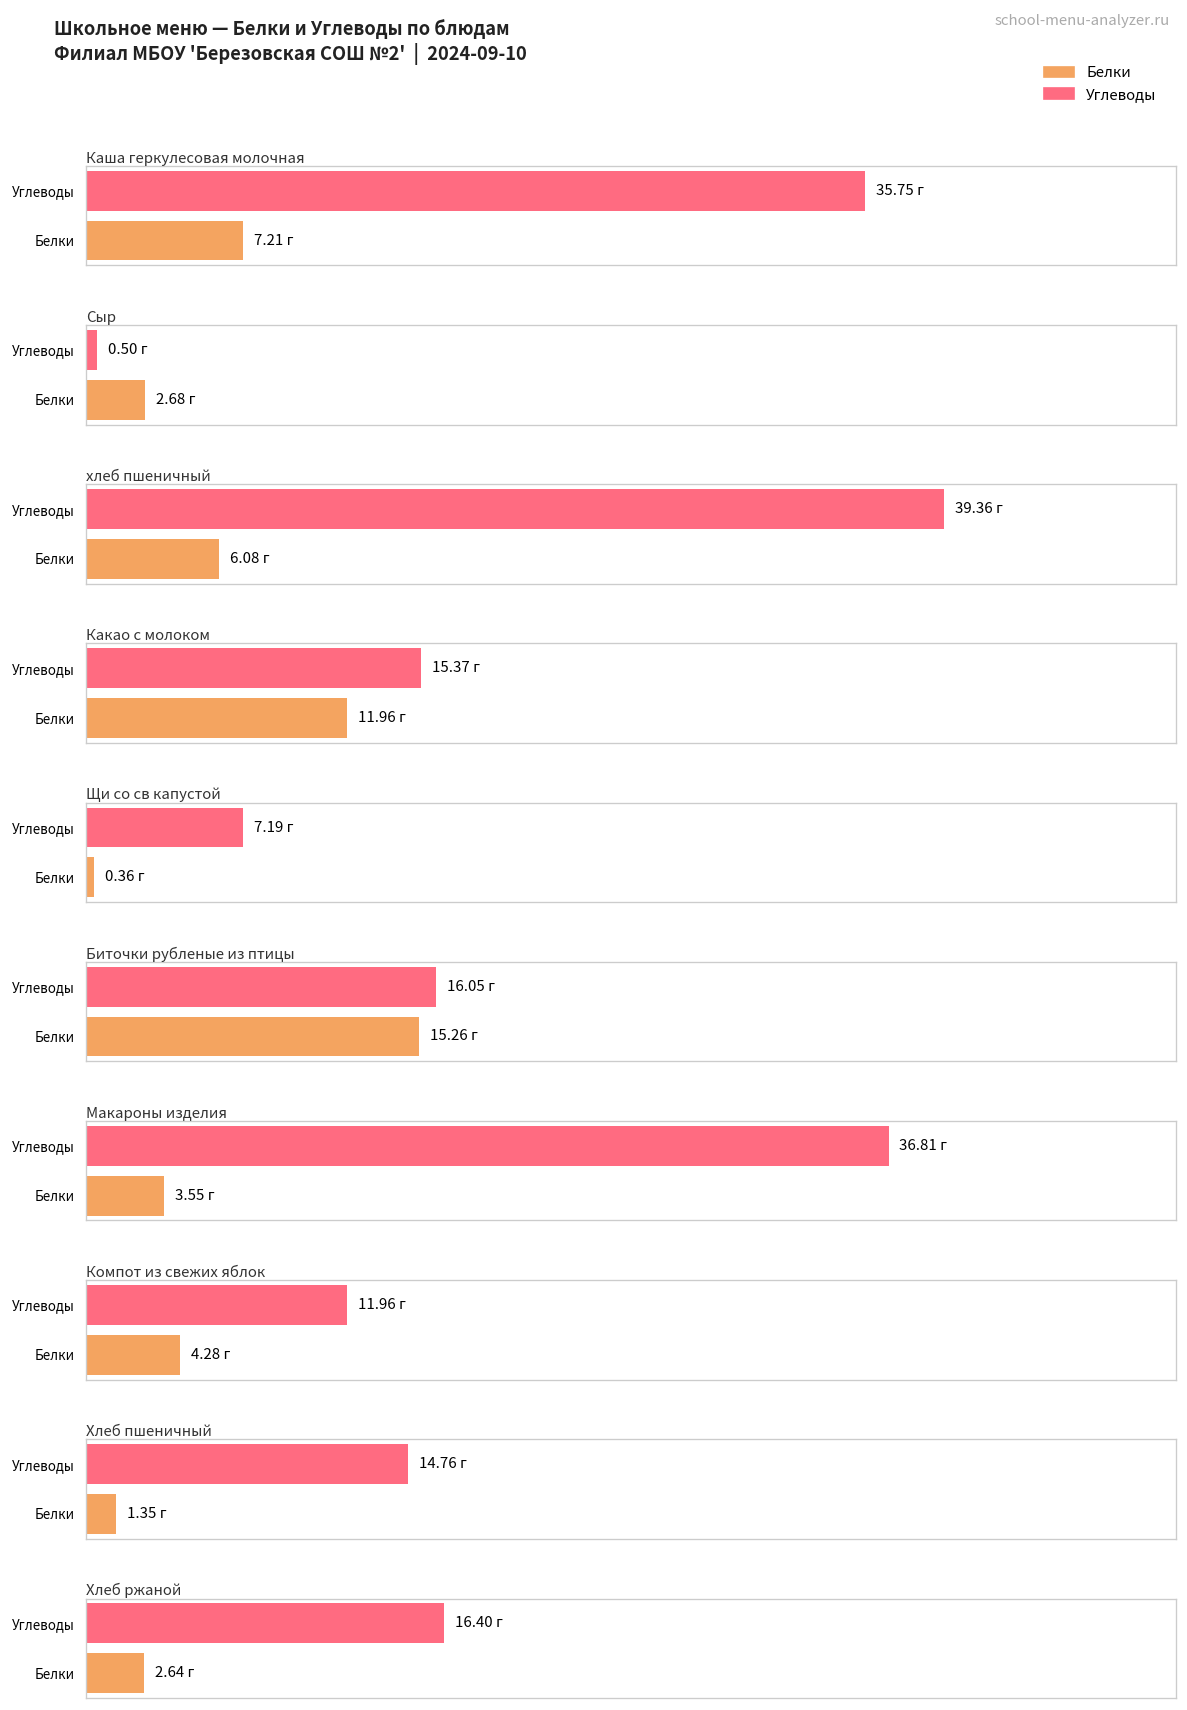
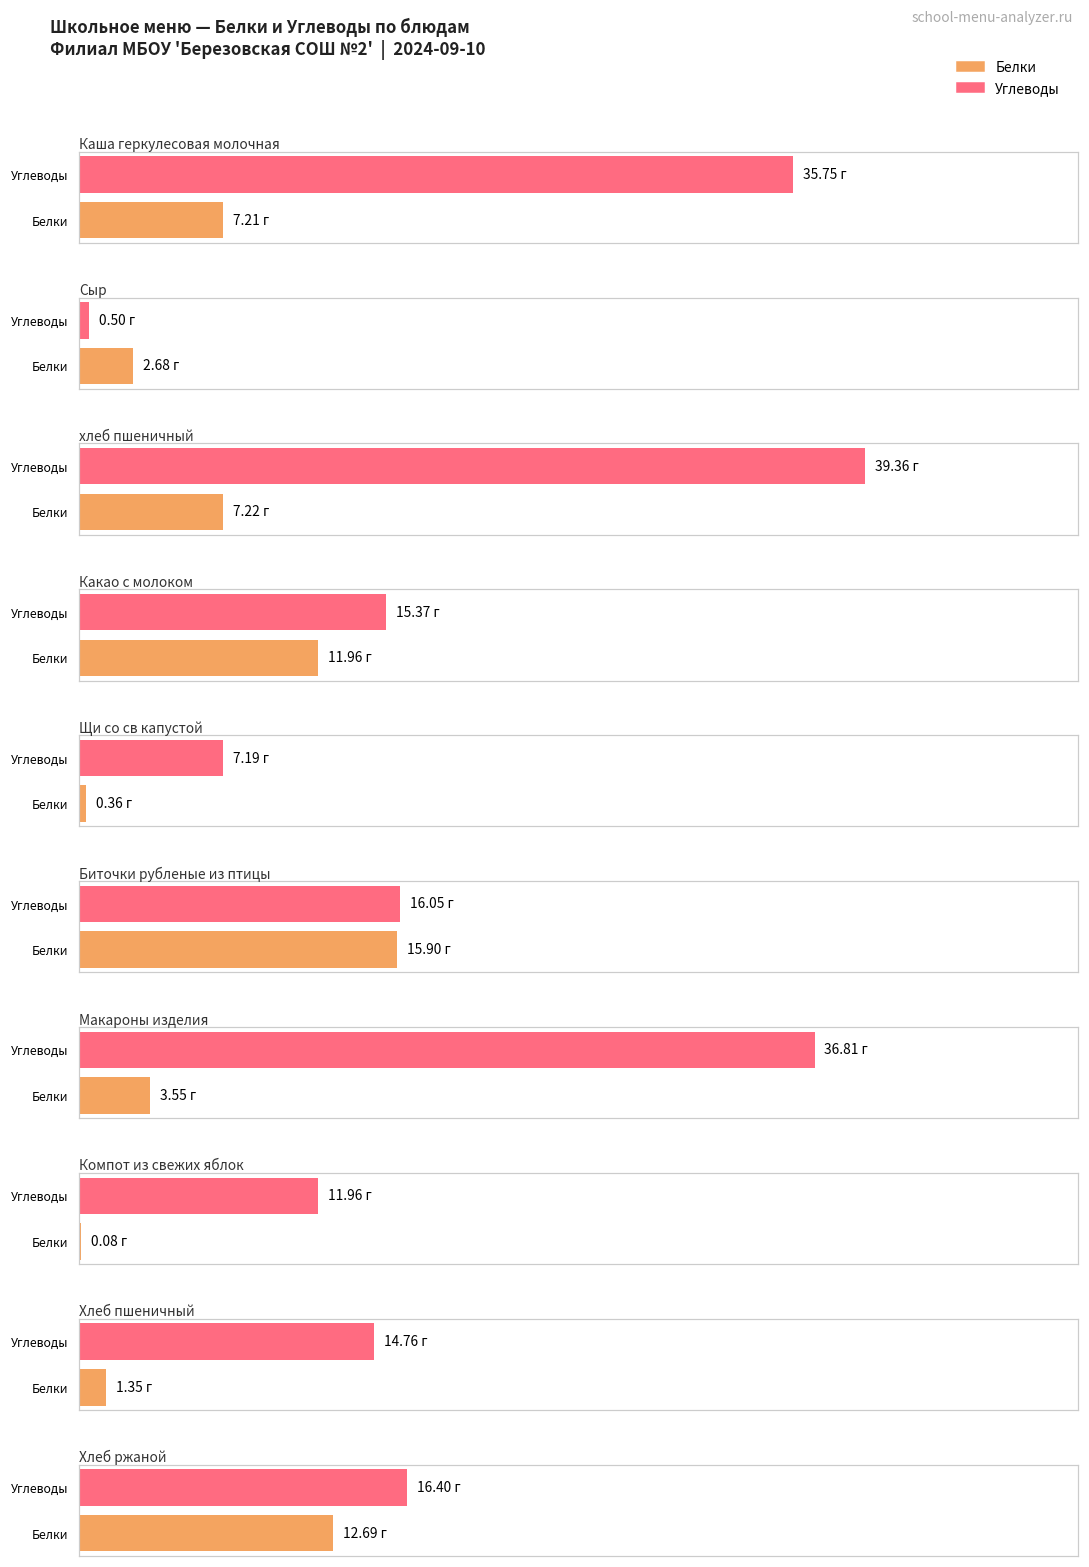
хлеб пшеничный, Белки: 6.08 -> 7.22
Биточки рубленые из птицы, Белки: 15.26 -> 15.90
Компот из свежих яблок, Белки: 4.28 -> 0.08
Хлеб ржаной, Белки: 2.64 -> 12.69
